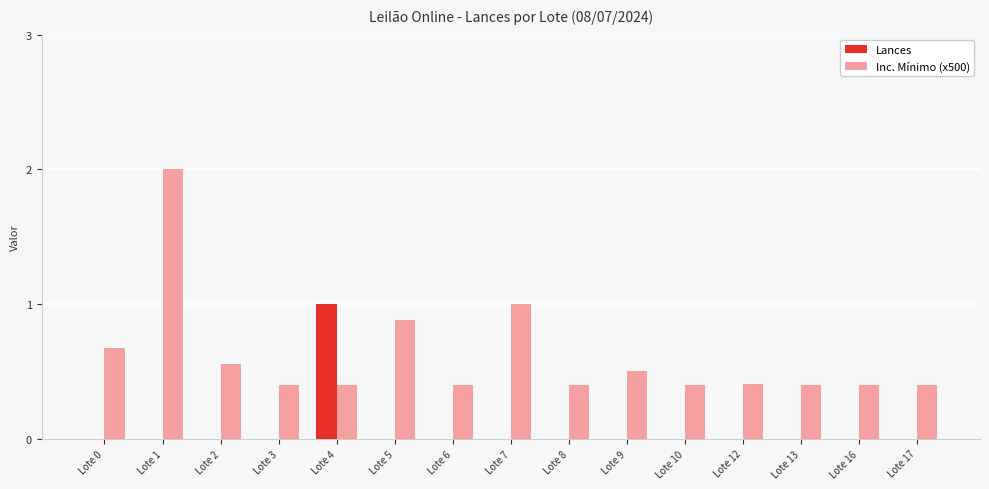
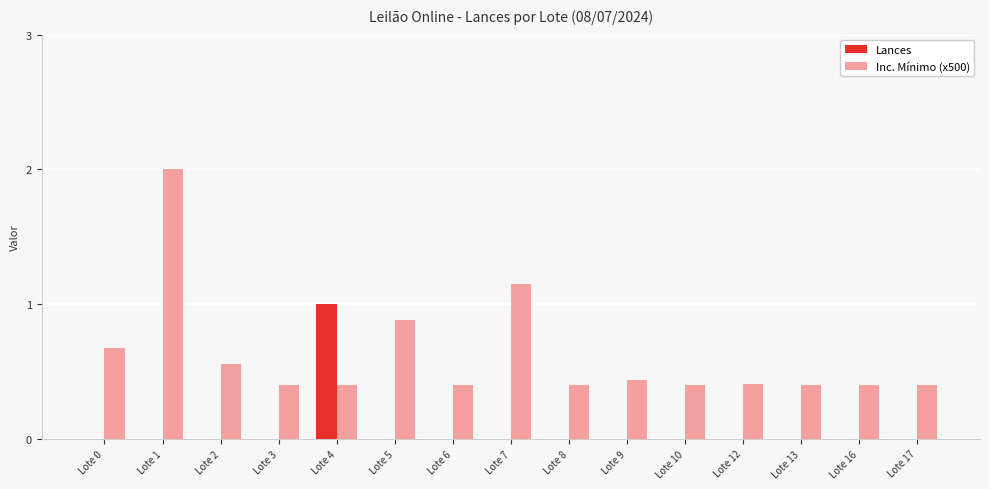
Inc. Mínimo (x500), Lote 7: 1.00 -> 1.15
Inc. Mínimo (x500), Lote 9: 0.50 -> 0.44
